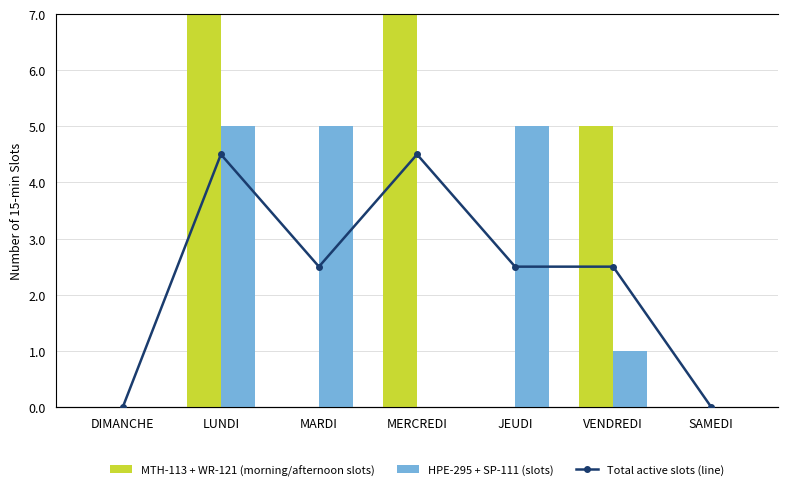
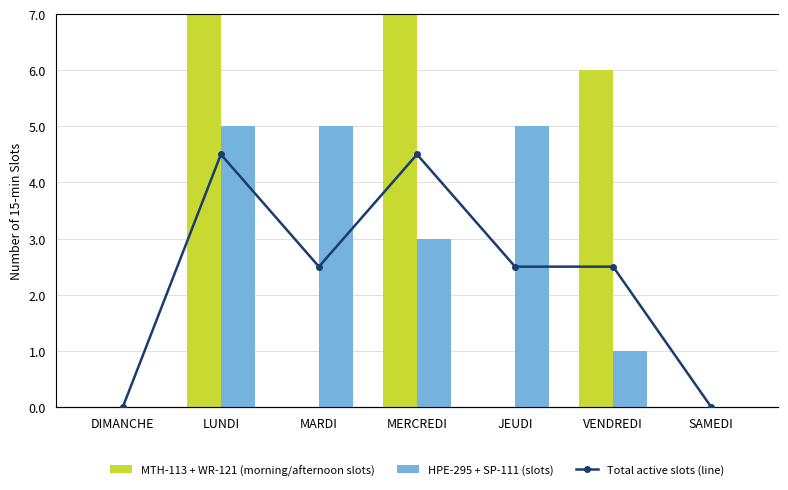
HPE-295 + SP-111 (slots), MERCREDI: 0 -> 3
MTH-113 + WR-121 (morning/afternoon slots), VENDREDI: 5 -> 6
